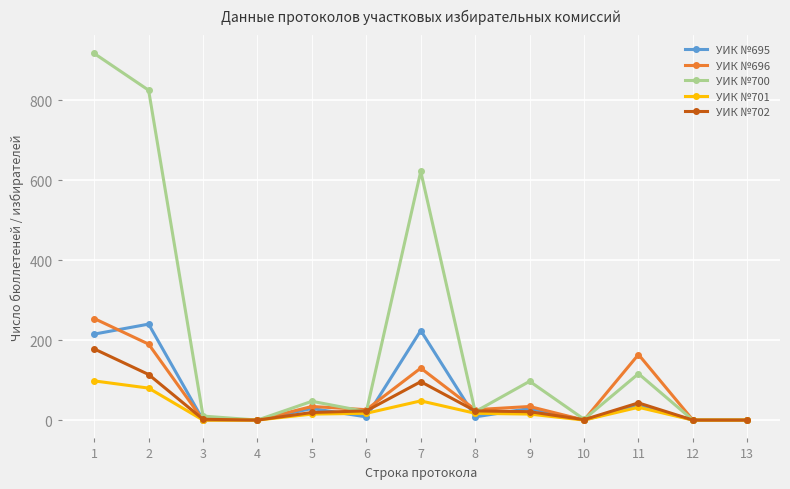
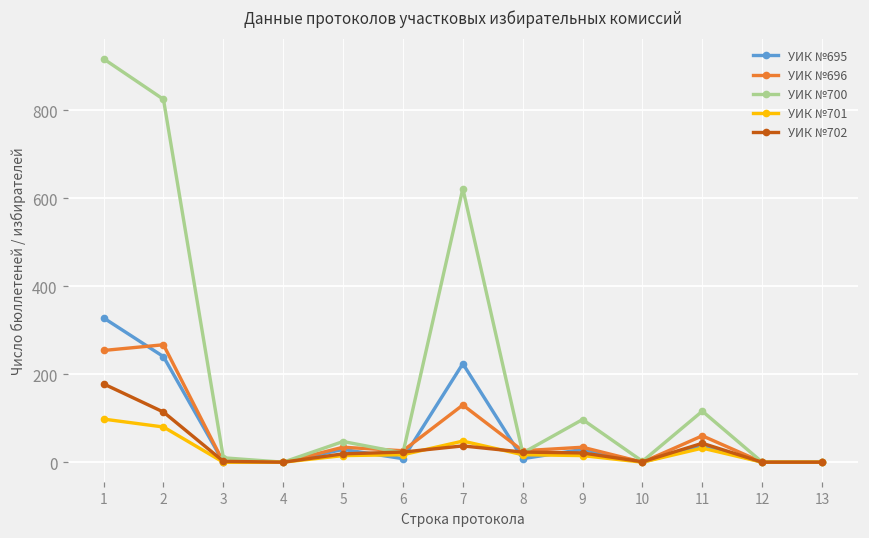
УИК №695, 1: 220 -> 330
УИК №696, 2: 190 -> 270
УИК №702, 7: 100 -> 40
УИК №696, 11: 160 -> 60
